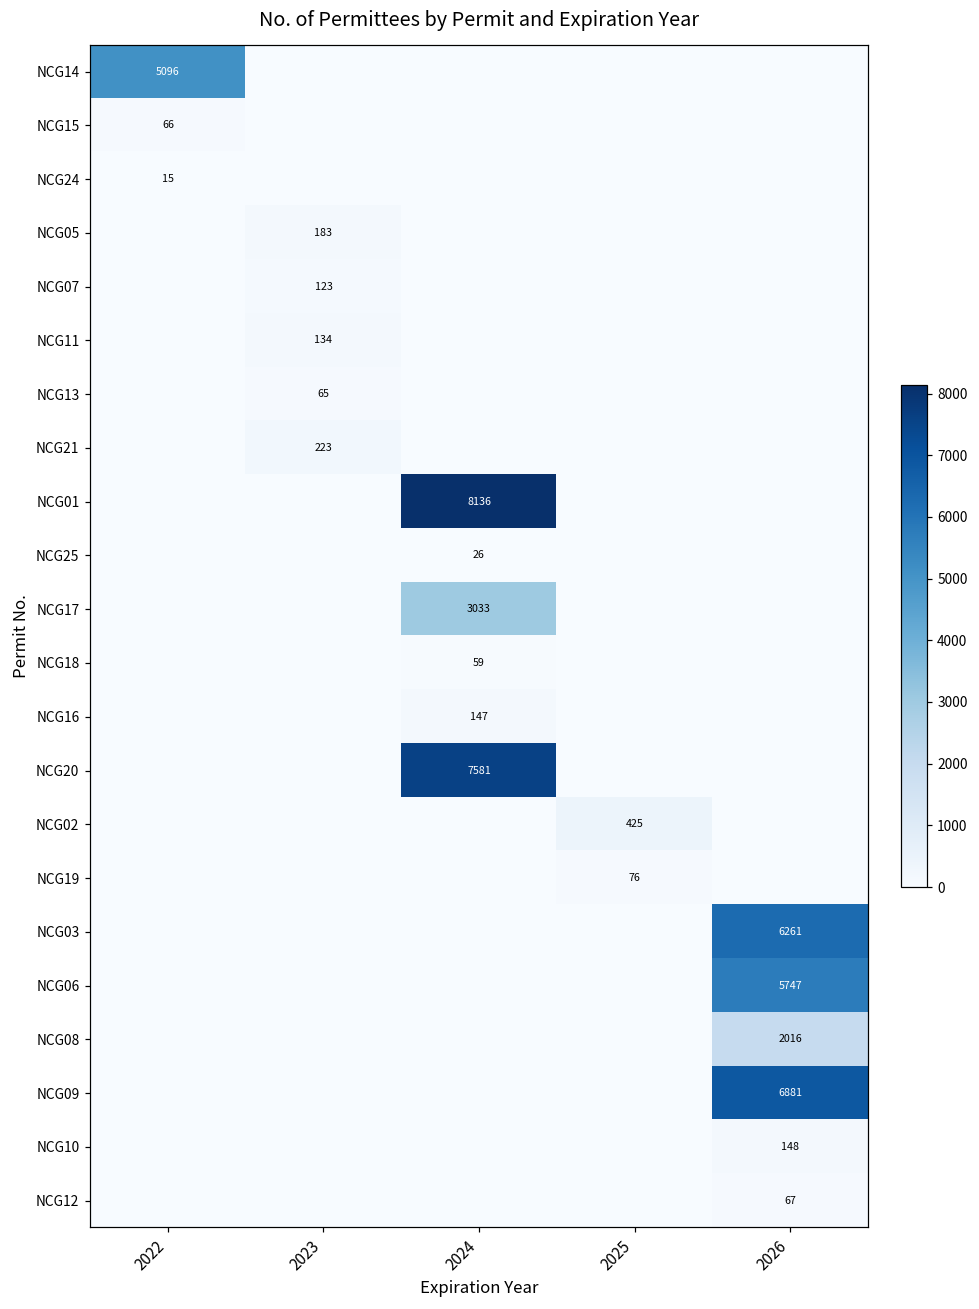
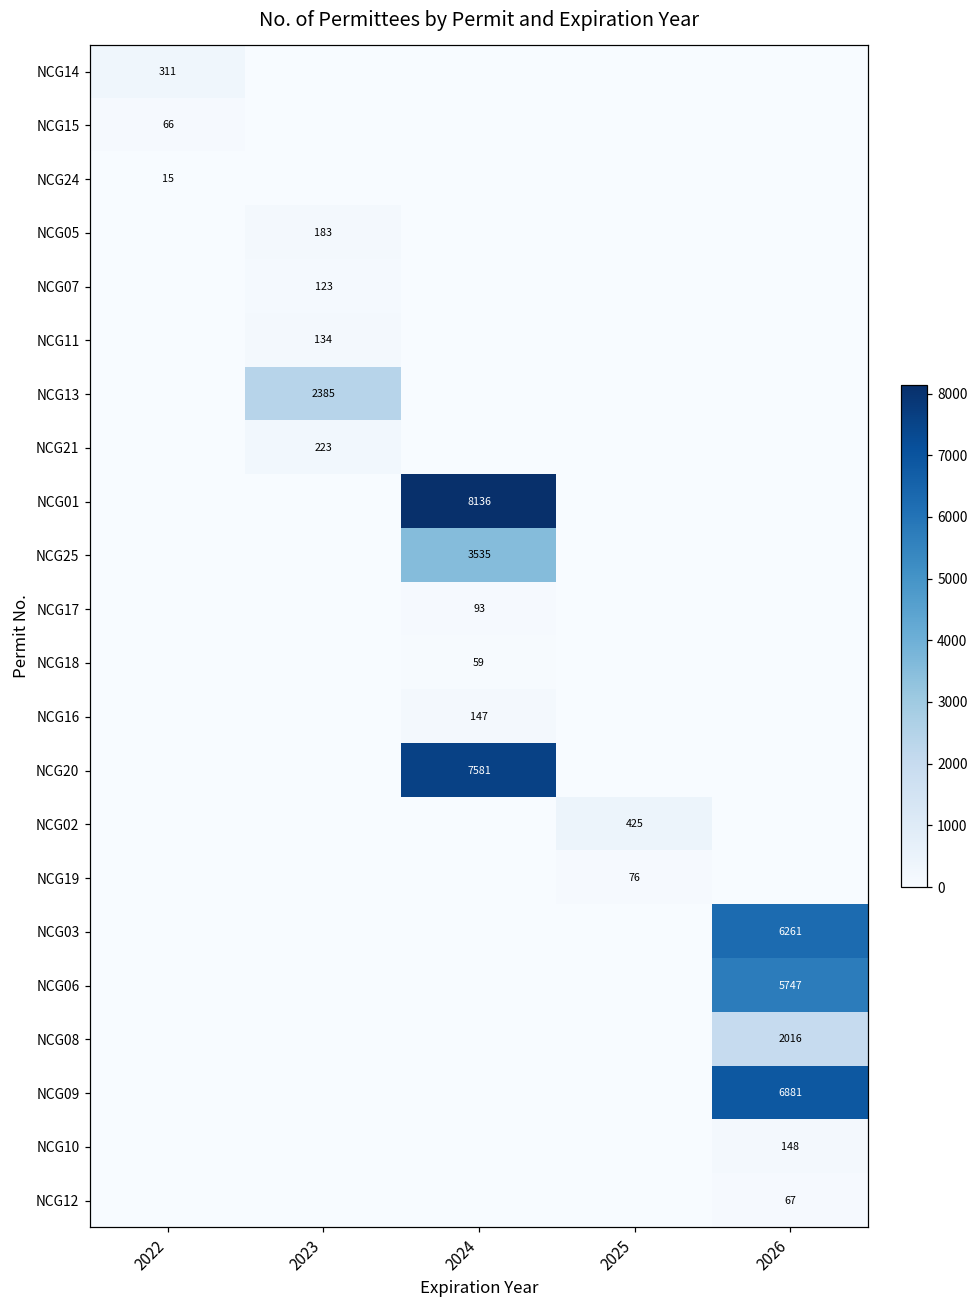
NCG14, 2022: 5096 -> 311
NCG13, 2023: 65 -> 2385
NCG25, 2024: 26 -> 3535
NCG17, 2024: 3033 -> 93
